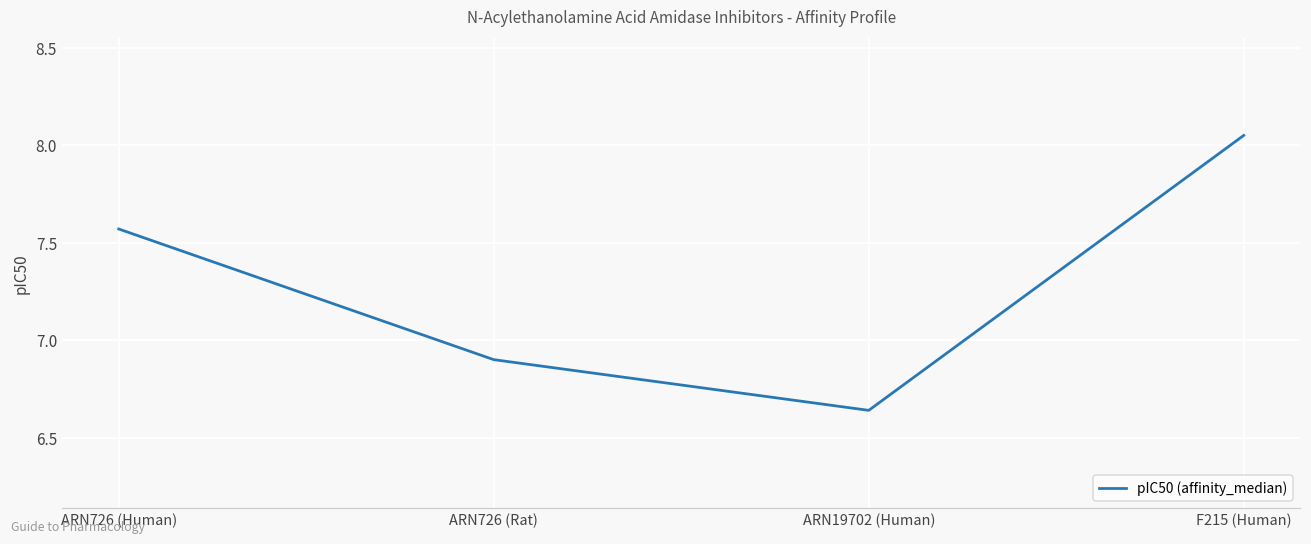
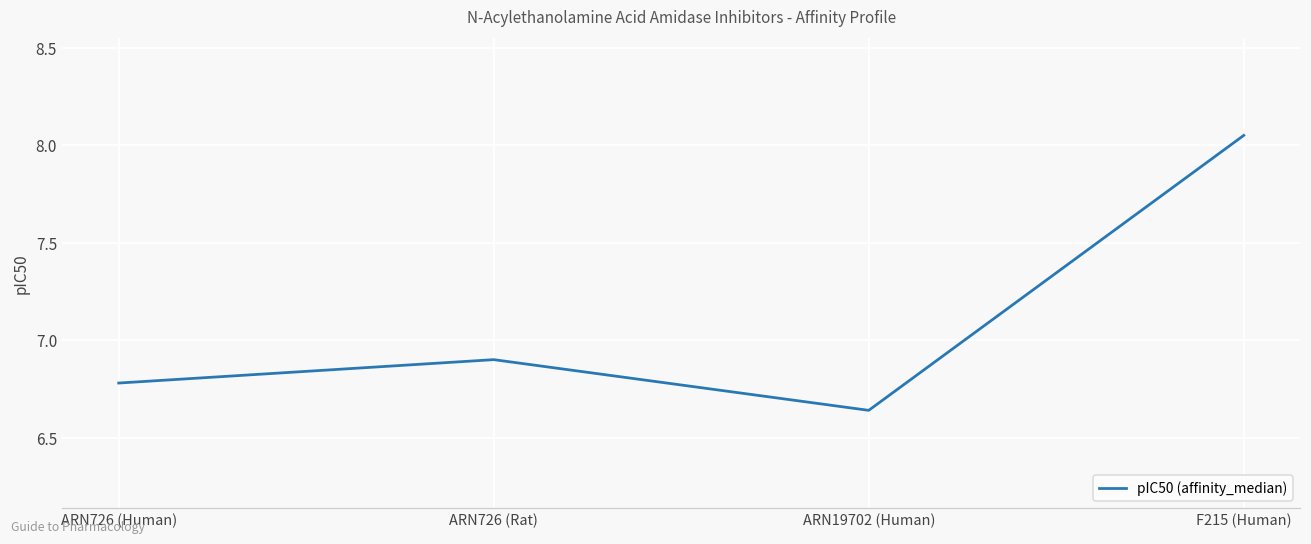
ARN726 (Human): 7.57 -> 6.78
